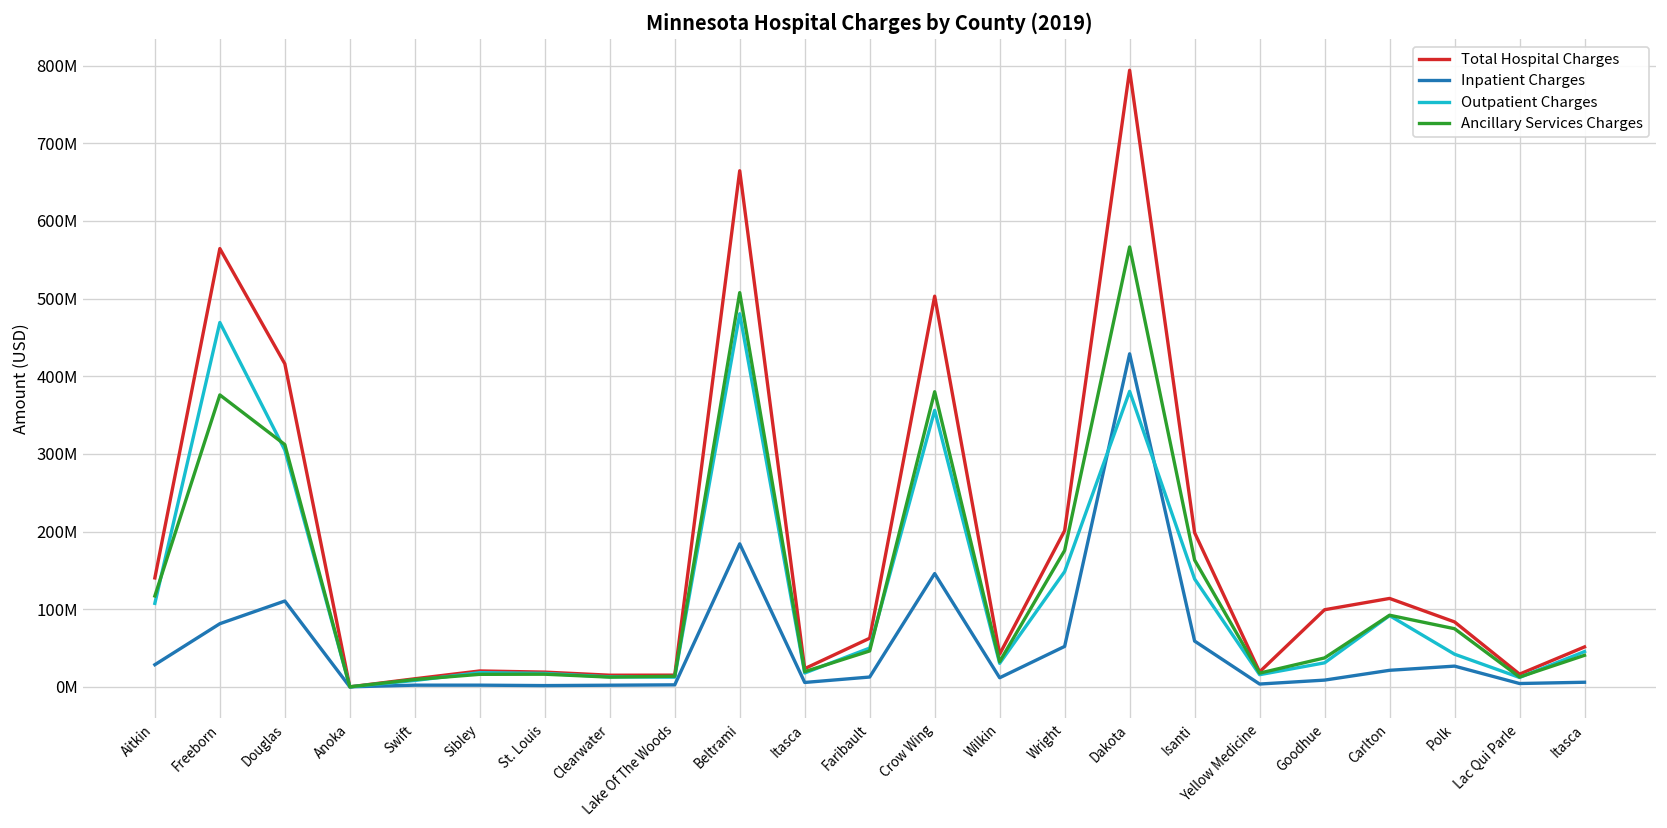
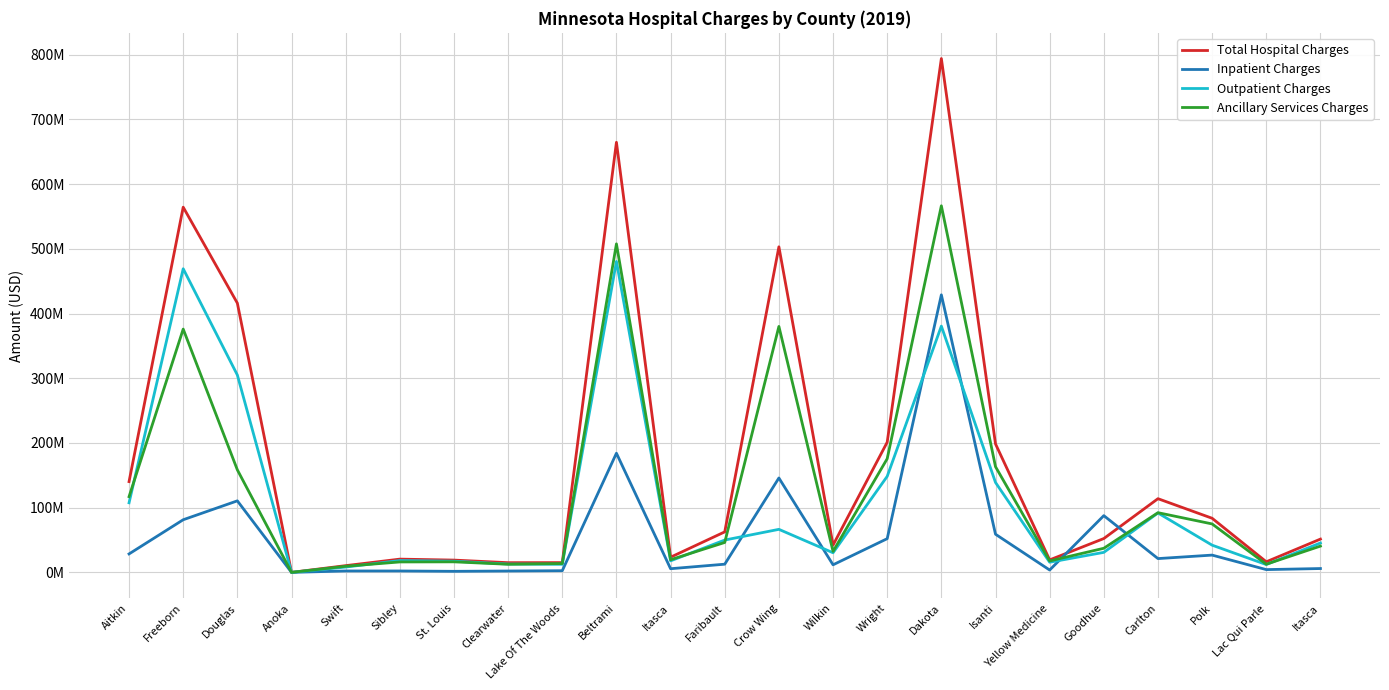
Ancillary Services Charges, Douglas: 310000000 -> 160000000
Outpatient Charges, Crow Wing: 360000000 -> 70000000
Total Hospital Charges, Goodhue: 100000000 -> 50000000
Inpatient Charges, Goodhue: 10000000 -> 90000000
